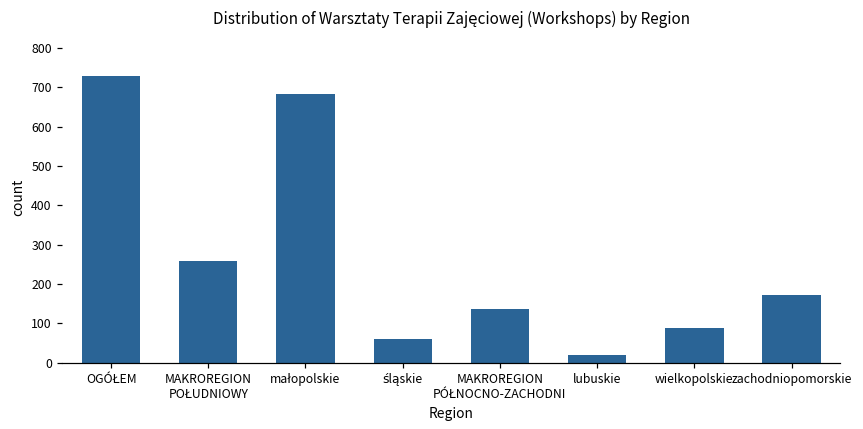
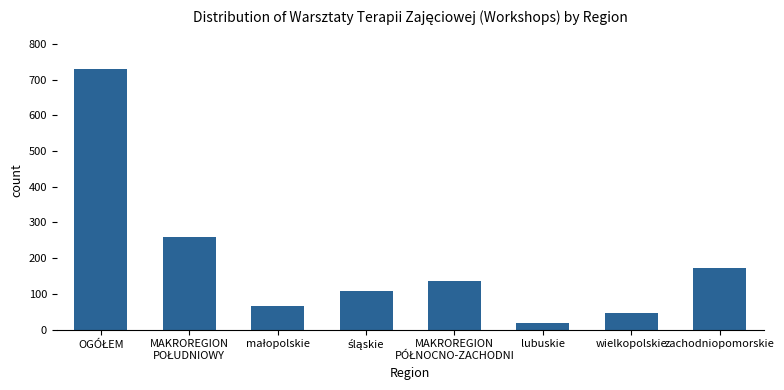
małopolskie: 680 -> 70
śląskie: 60 -> 110
wielkopolskie: 90 -> 50
